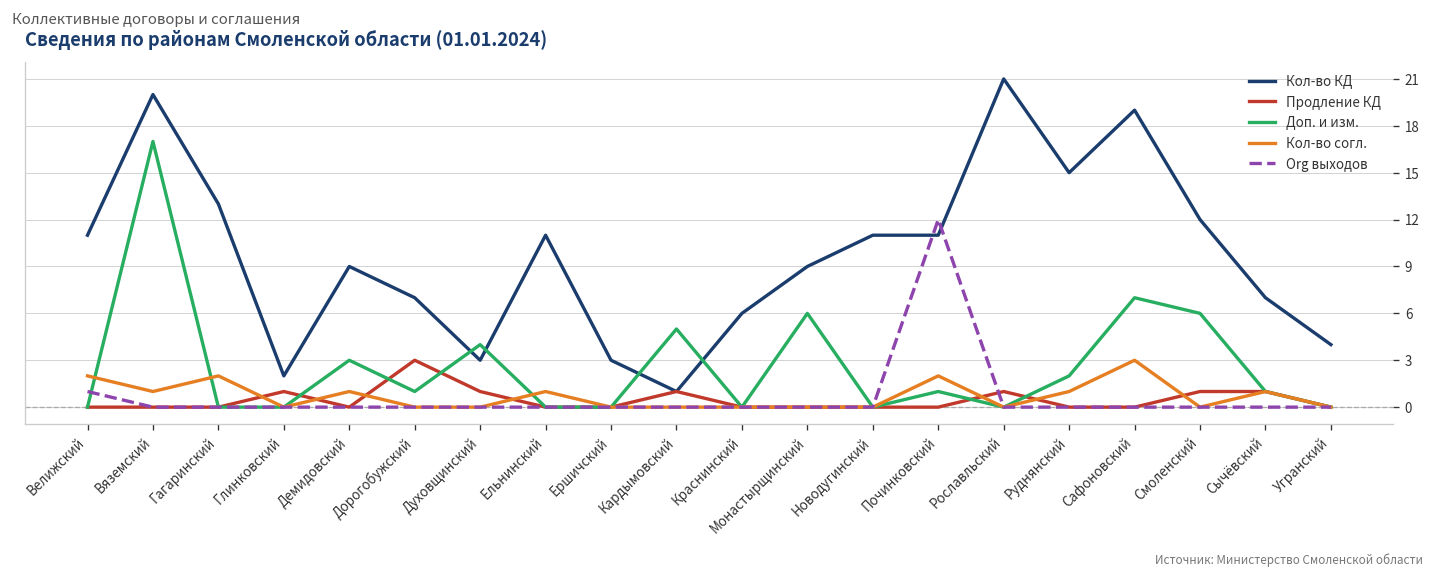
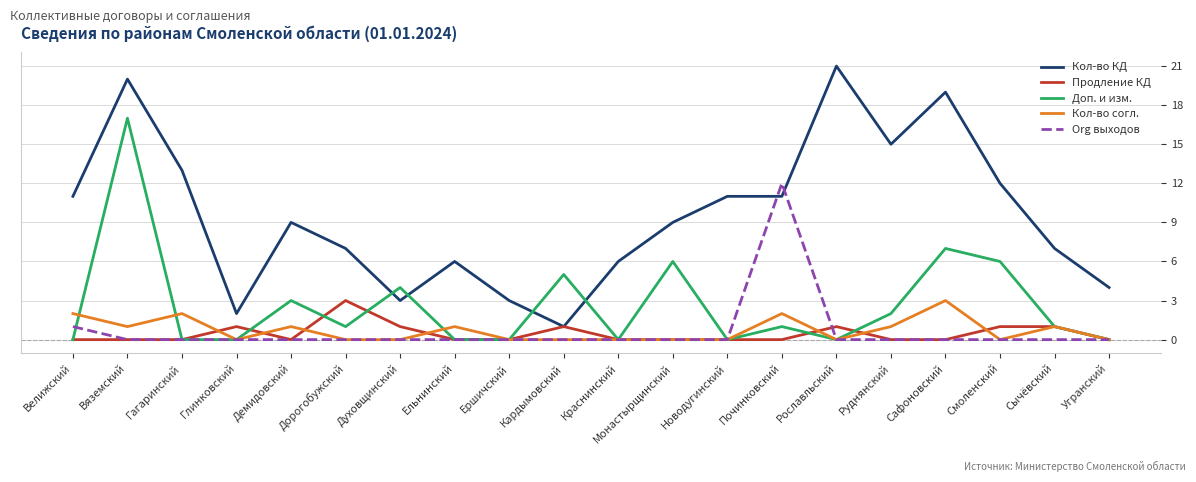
Кол-во КД, Ельнинский: 11 -> 6
